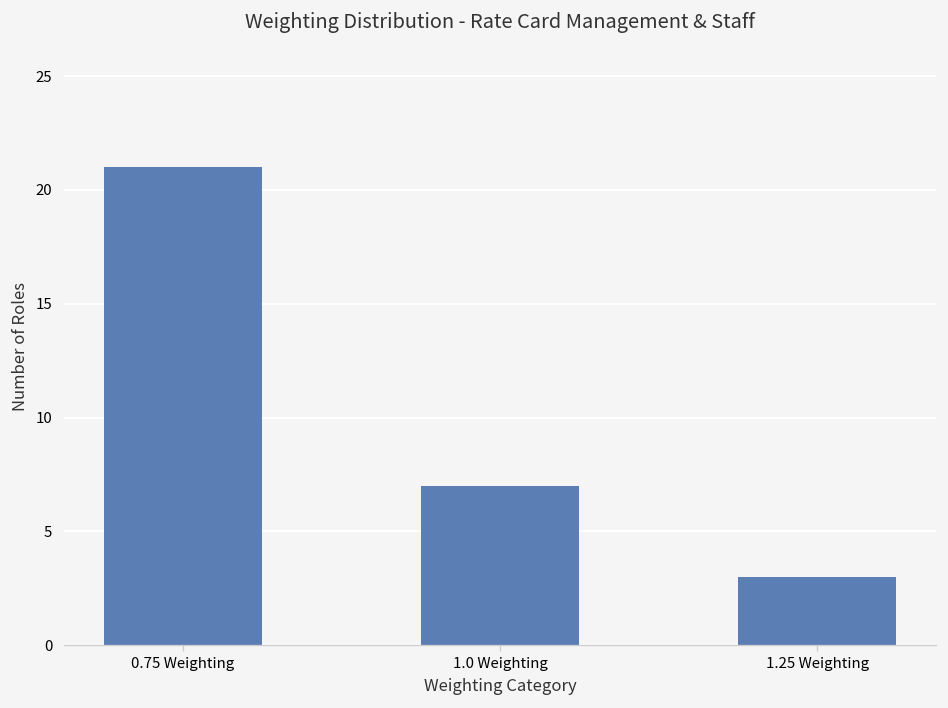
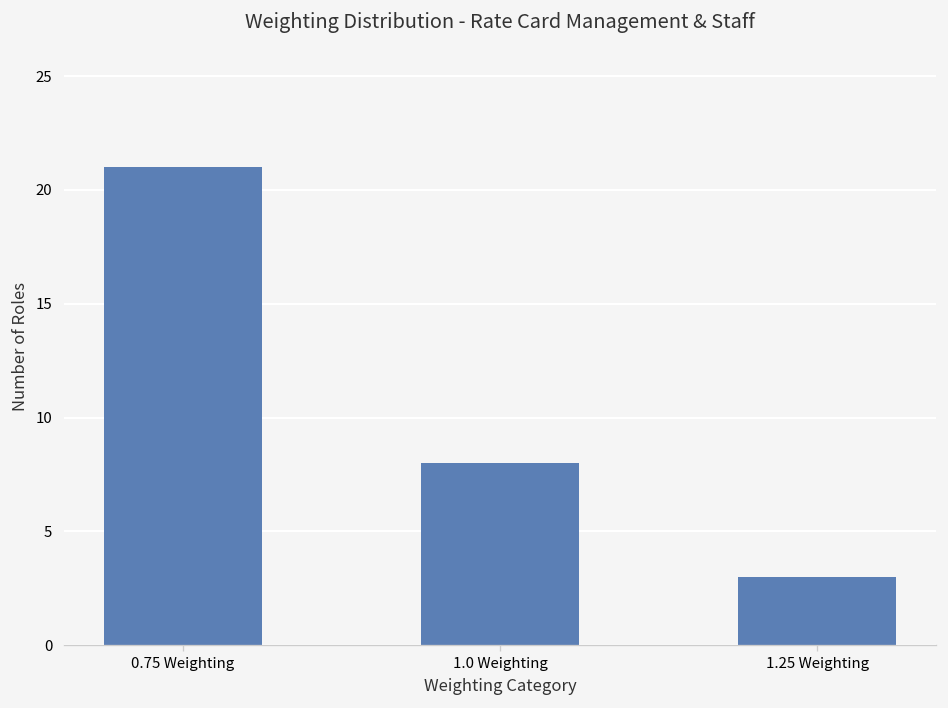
1.0 Weighting: 7 -> 8
